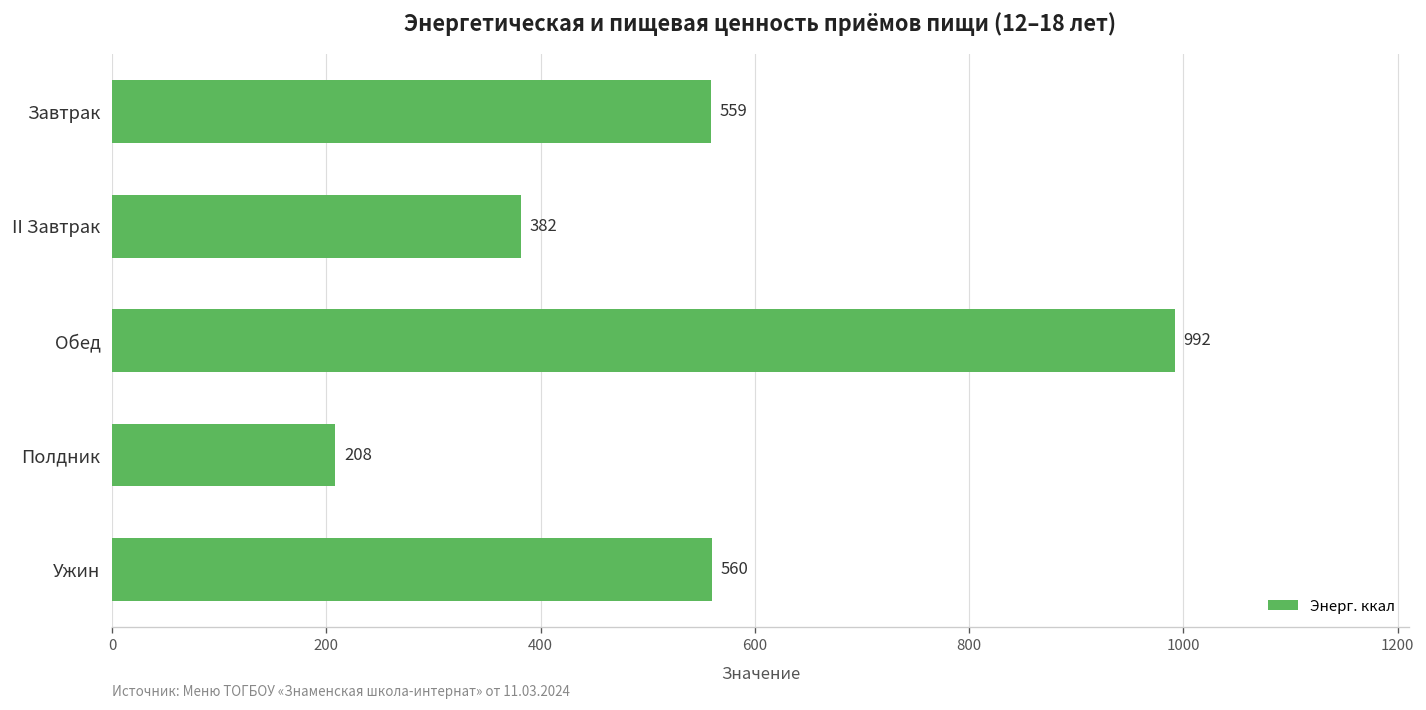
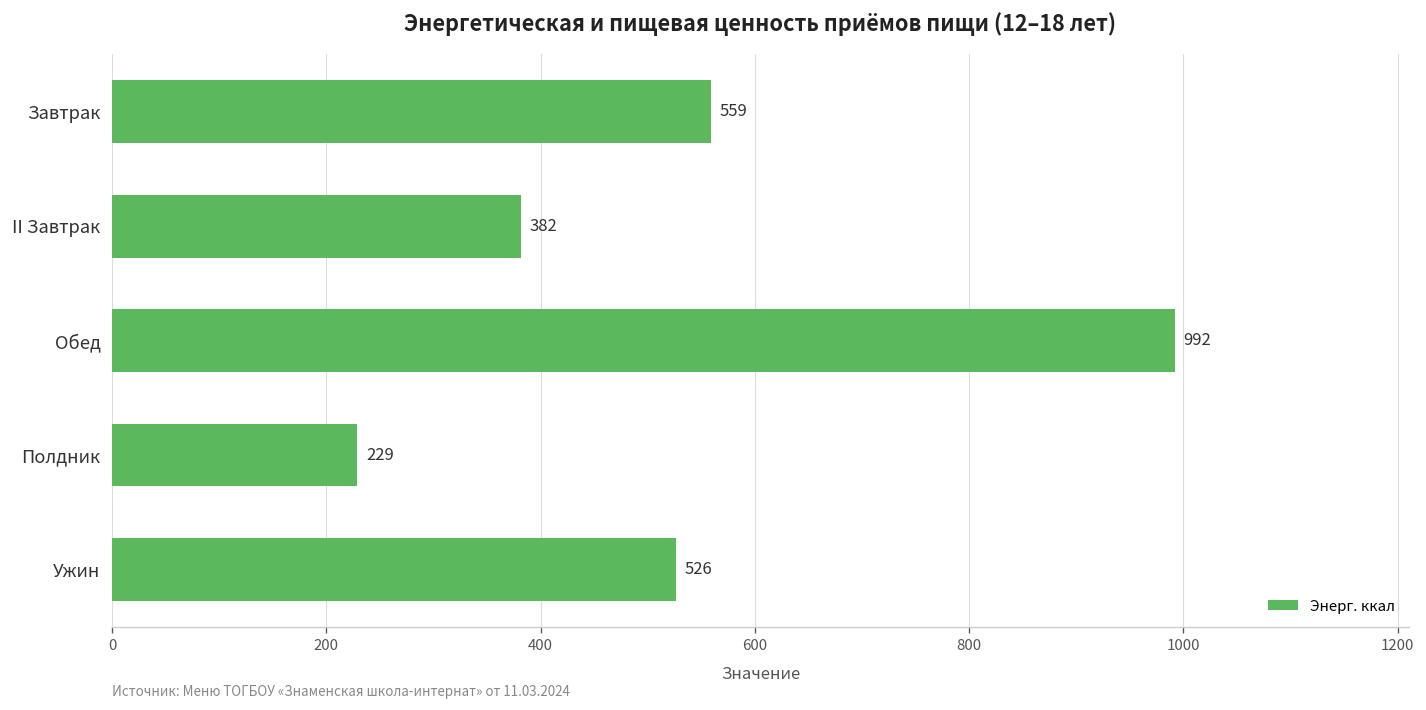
Полдник: 208 -> 229
Ужин: 560 -> 526
